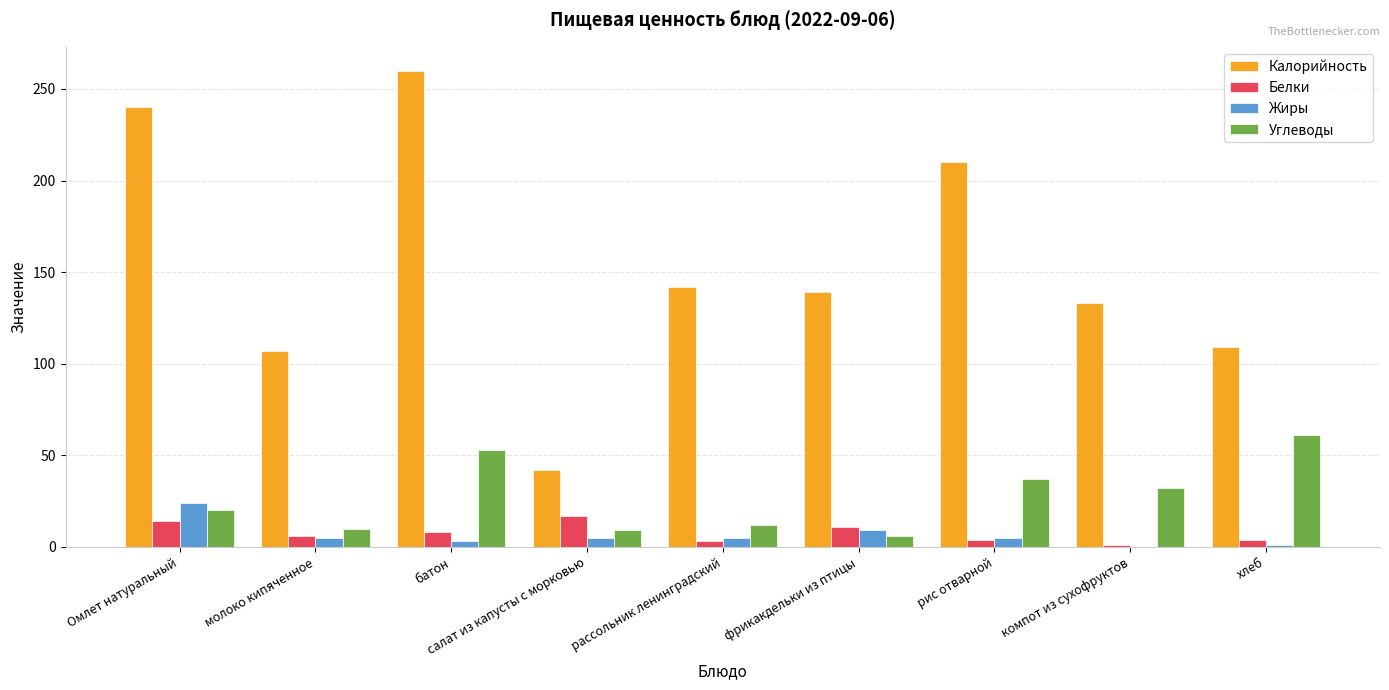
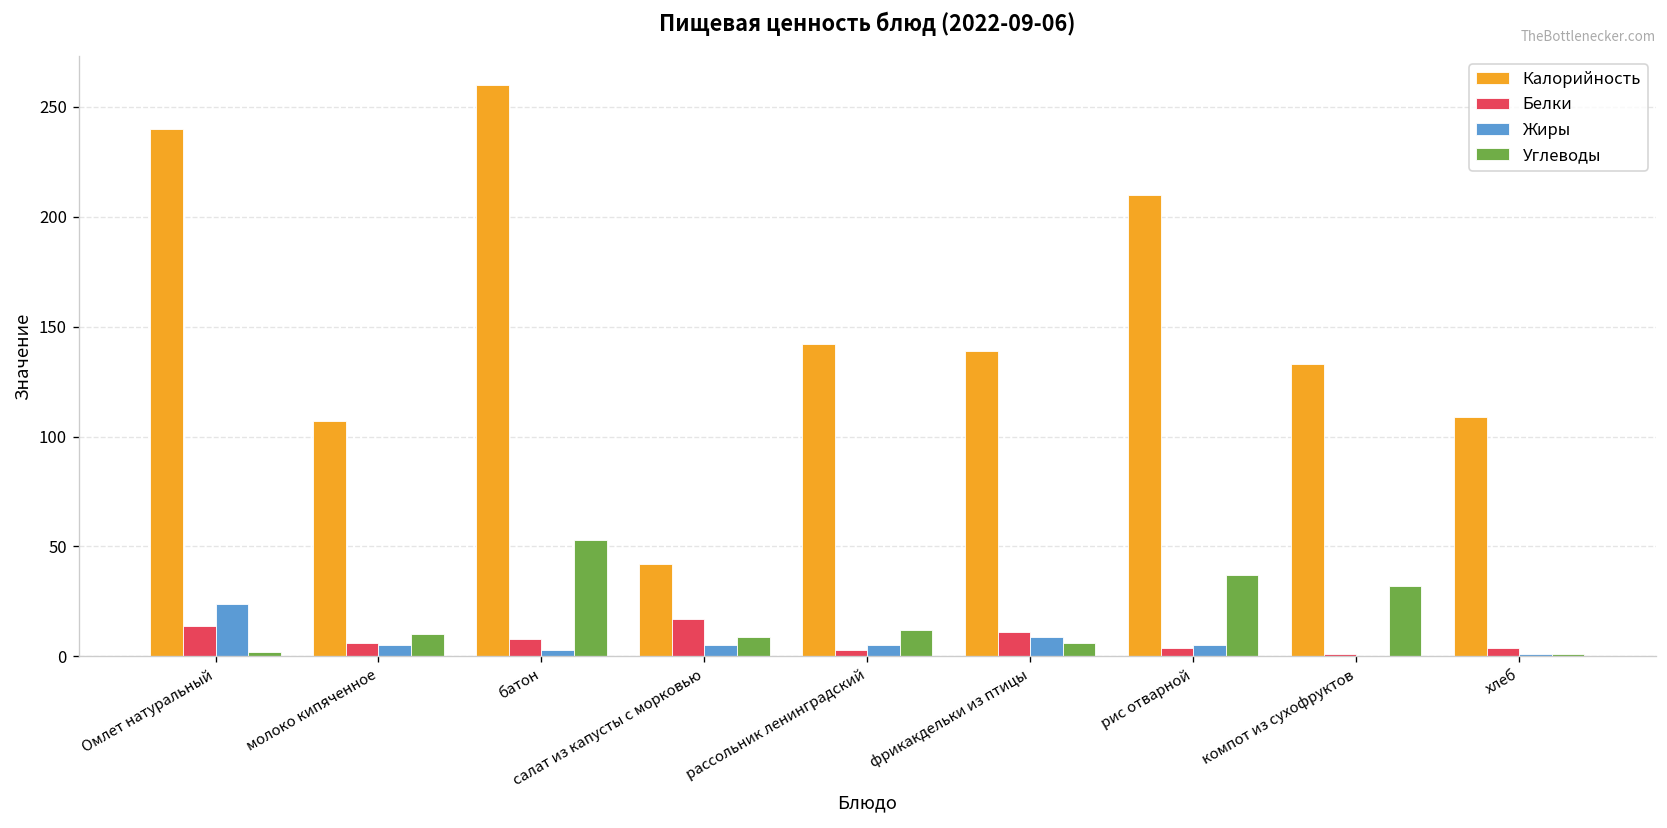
Углеводы, Омлет натуральный: 20 -> 2
Углеводы, хлеб: 61 -> 1
